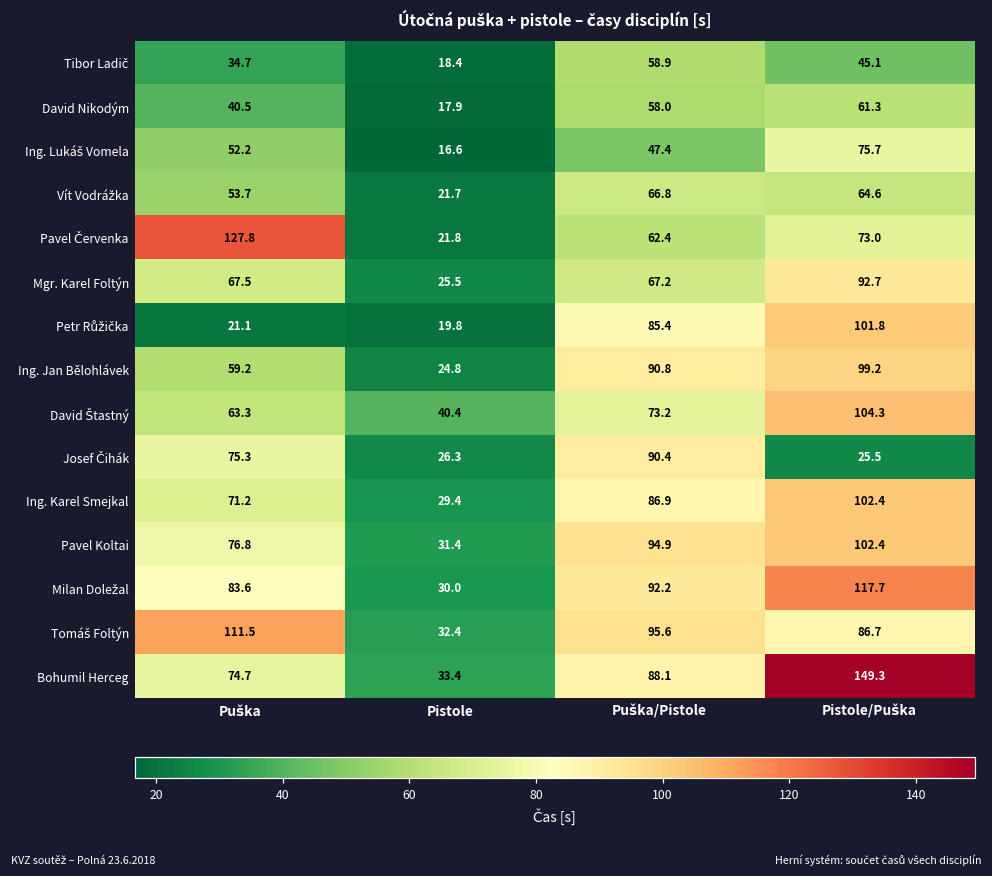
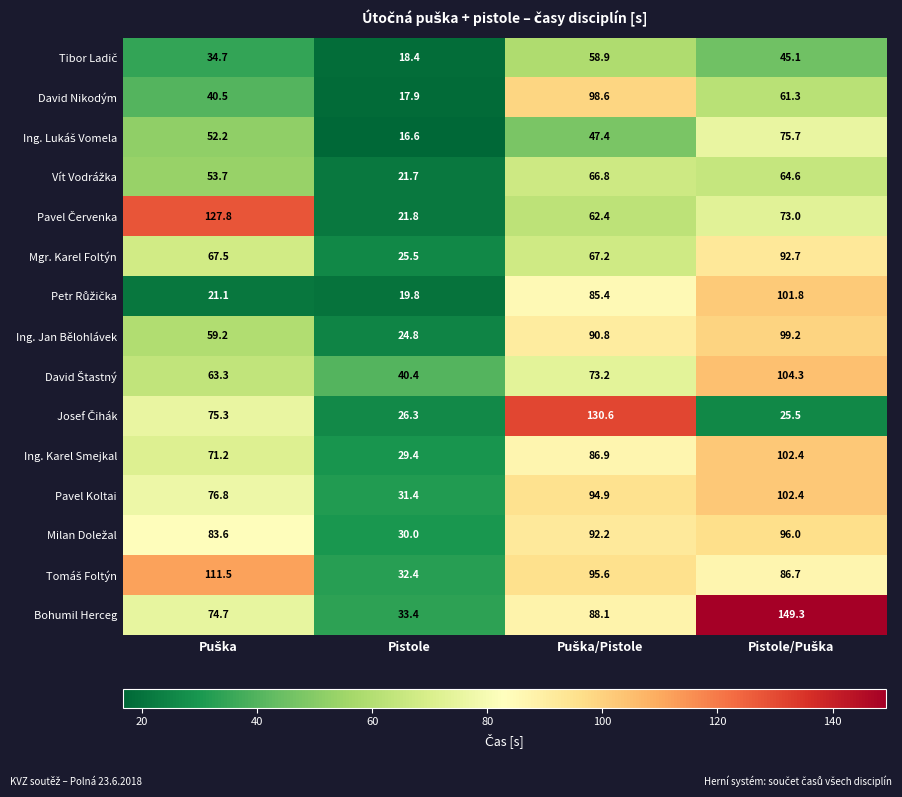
David Nikodým, Puška/Pistole: 58.0 -> 98.6
Josef Čihák, Puška/Pistole: 90.4 -> 130.6
Milan Doležal, Pistole/Puška: 117.7 -> 96.0
